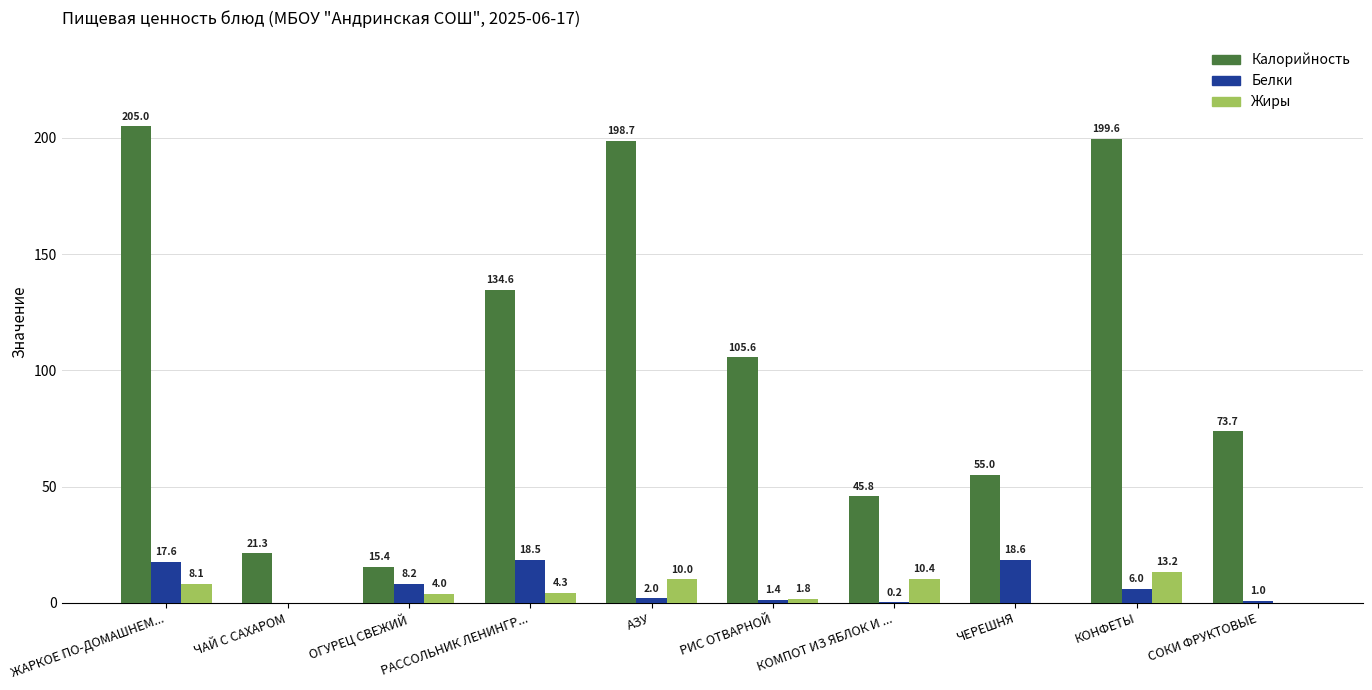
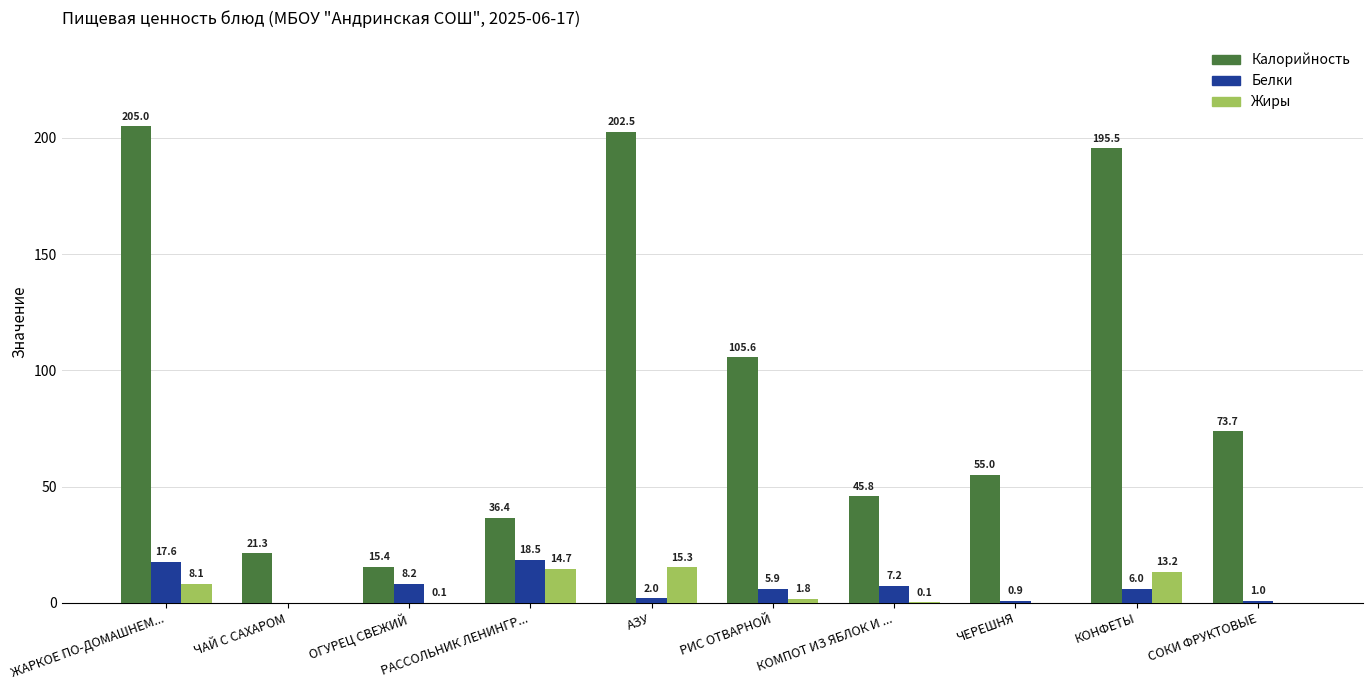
Жиры, ОГУРЕЦ СВЕЖИЙ: 4.0 -> 0.1
Калорийность, РАССОЛЬНИК ЛЕНИНГР...: 134.6 -> 36.4
Жиры, РАССОЛЬНИК ЛЕНИНГР...: 4.3 -> 14.7
Калорийность, АЗУ: 198.7 -> 202.5
Жиры, АЗУ: 10.0 -> 15.3
Белки, РИС ОТВАРНОЙ: 1.4 -> 5.9
Белки, КОМПОТ ИЗ ЯБЛОК И ...: 0.2 -> 7.2
Жиры, КОМПОТ ИЗ ЯБЛОК И ...: 10.4 -> 0.1
Белки, ЧЕРЕШНЯ: 18.6 -> 0.9
Калорийность, КОНФЕТЫ: 199.6 -> 195.5
